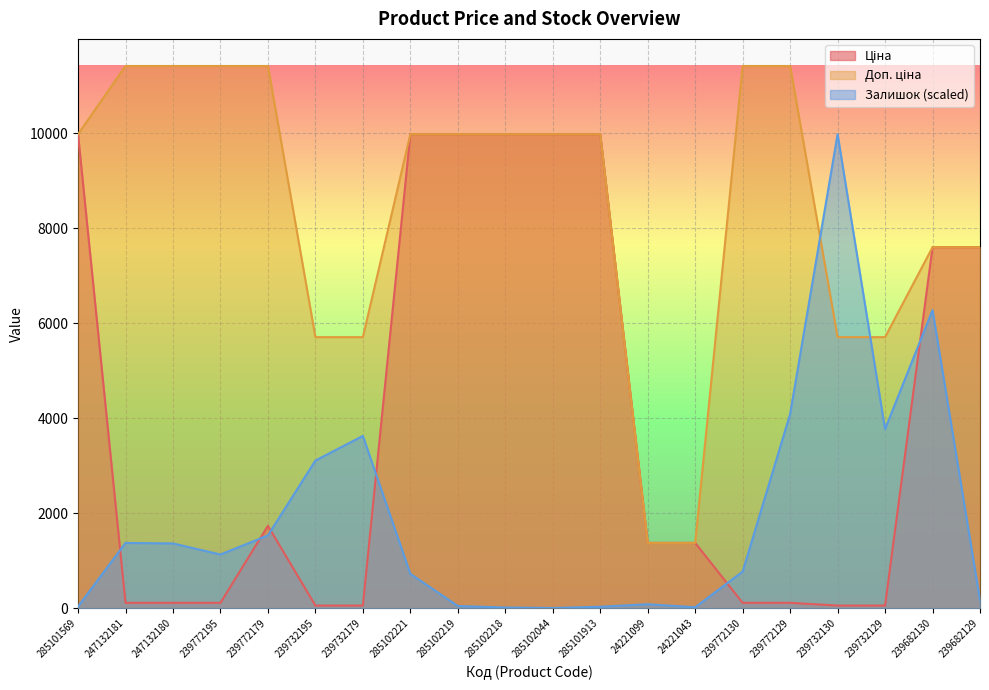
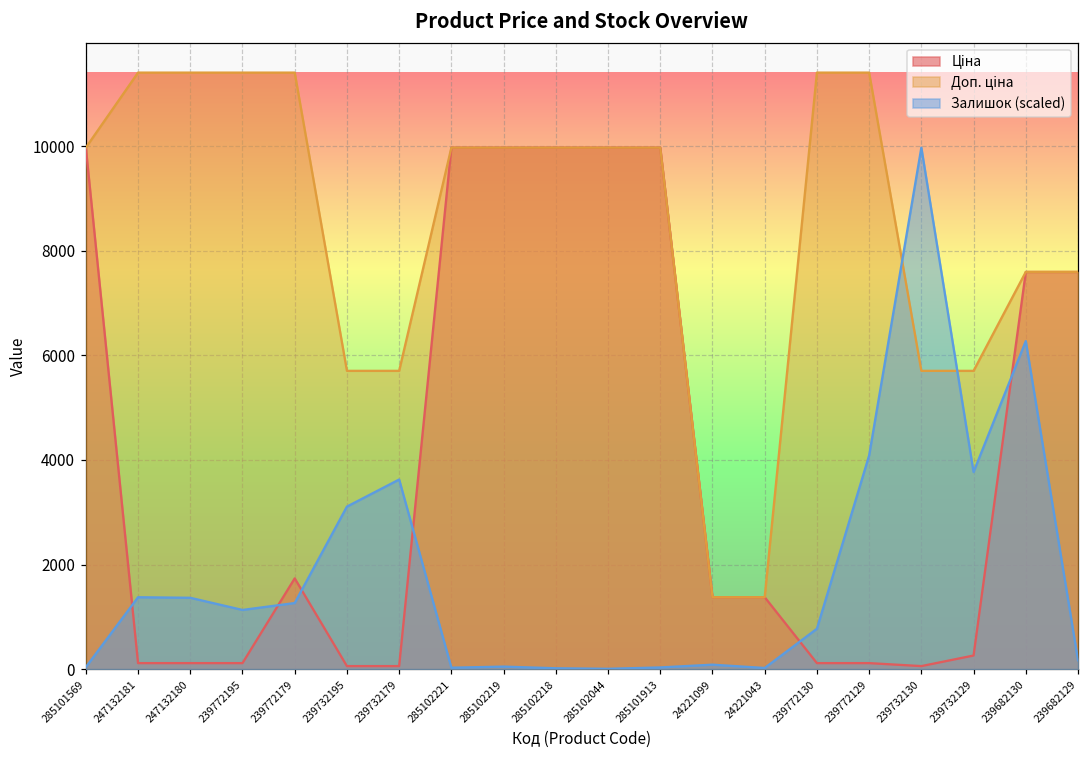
Залишок (scaled), 239772179: 1500 -> 1300
Залишок (scaled), 285102221: 700 -> 0
Ціна, 239732129: 100 -> 300
